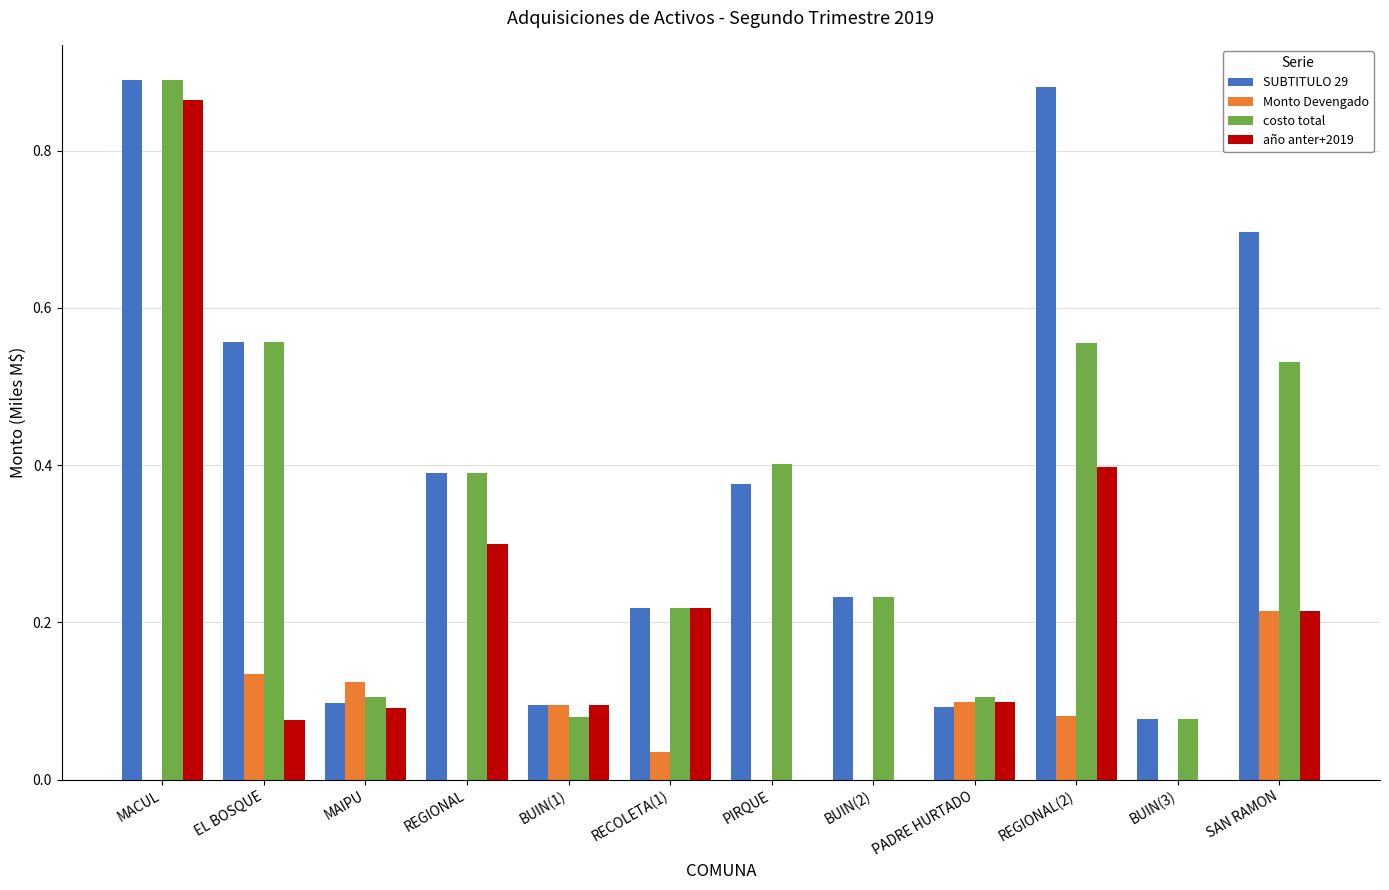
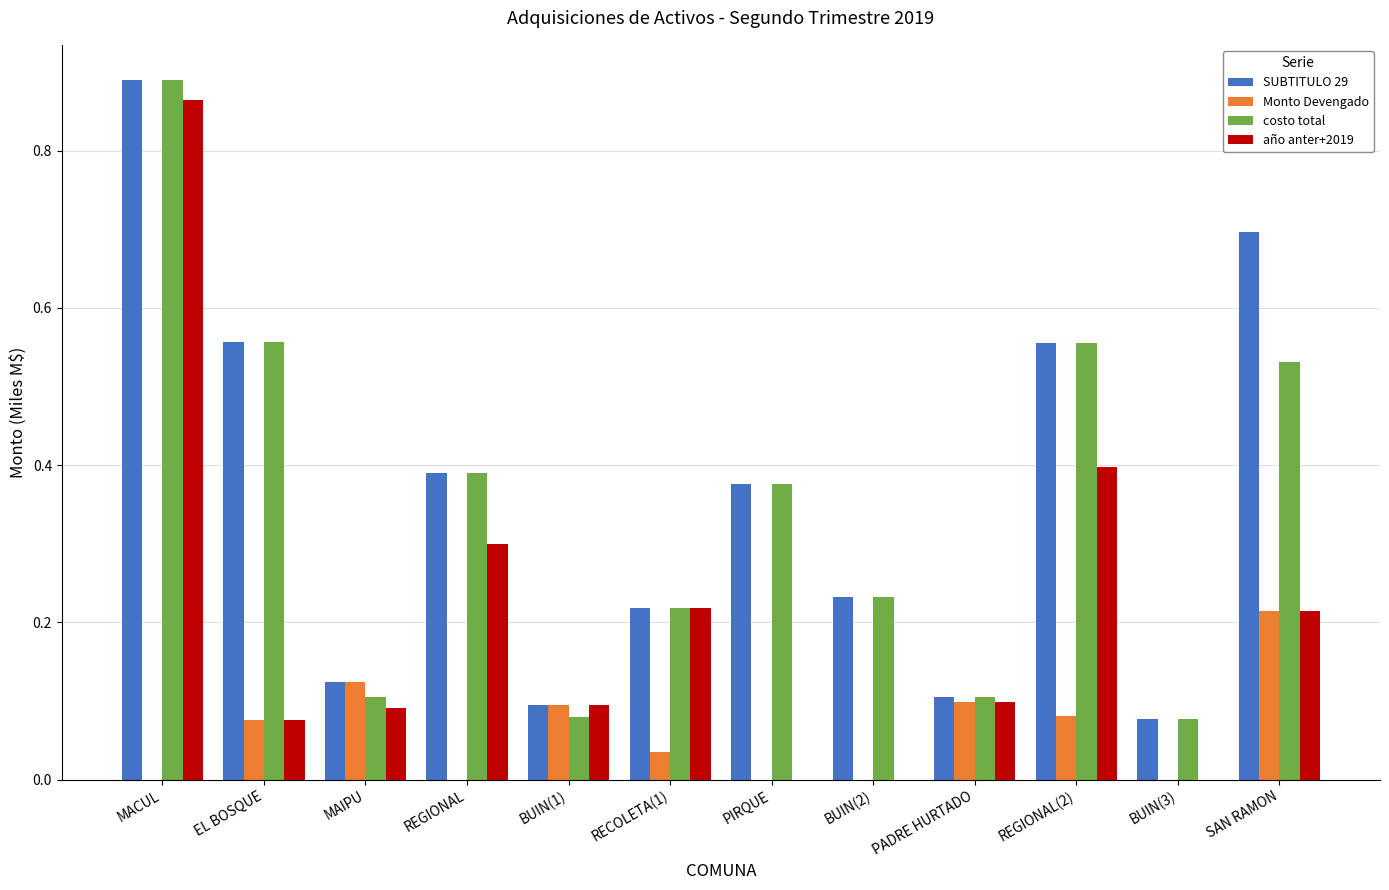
Monto Devengado, EL BOSQUE: 0.13 -> 0.08
SUBTITULO 29, MAIPU: 0.10 -> 0.12
costo total, PIRQUE: 0.40 -> 0.38
SUBTITULO 29, PADRE HURTADO: 0.09 -> 0.11
SUBTITULO 29, REGIONAL(2): 0.88 -> 0.56
